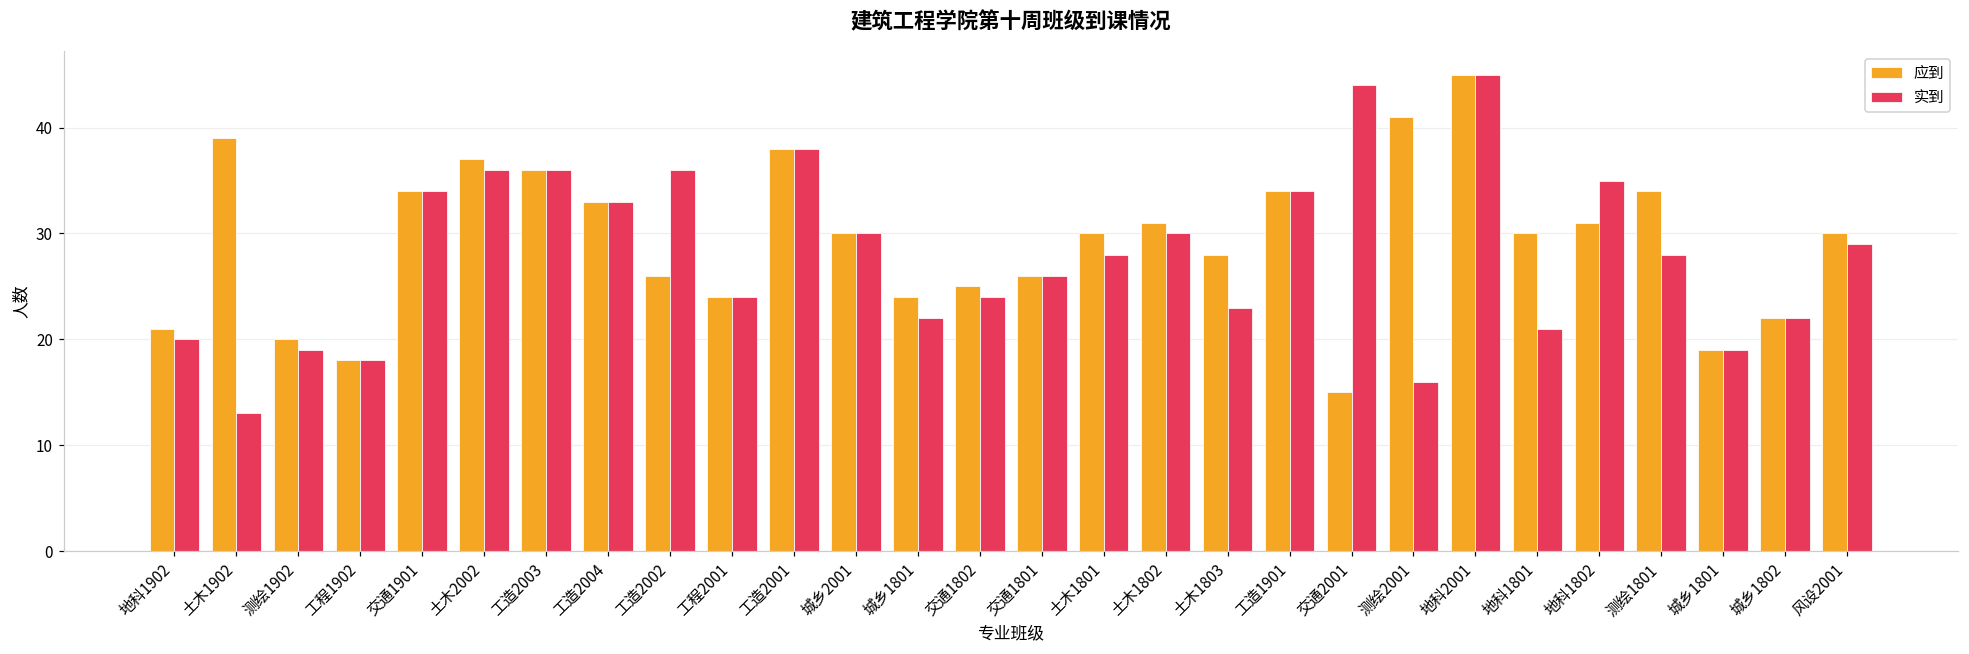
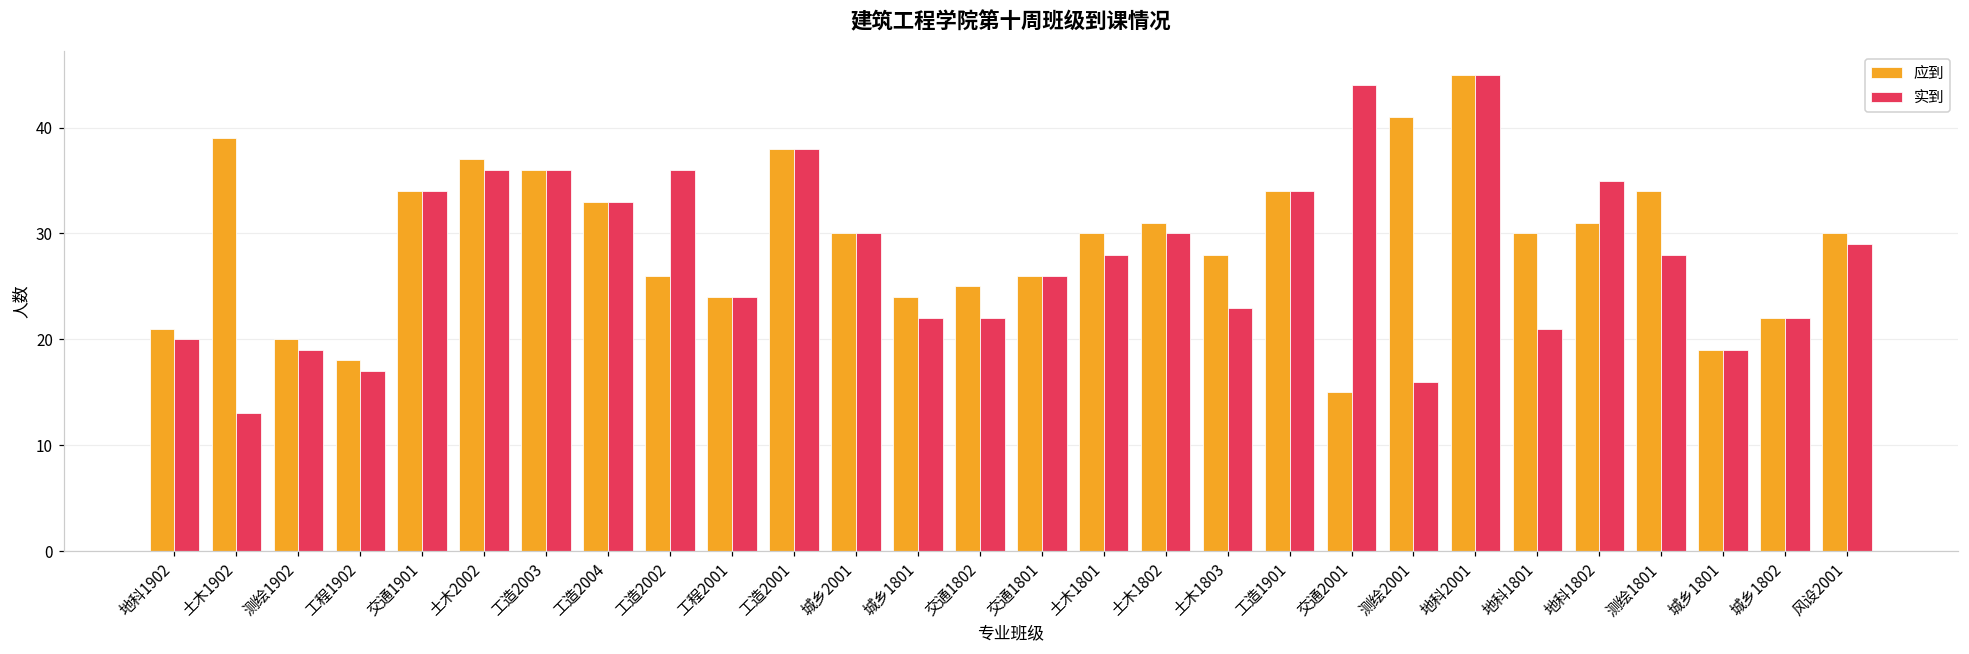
实到, 工程1902: 18 -> 17
实到, 交通1802: 24 -> 22
